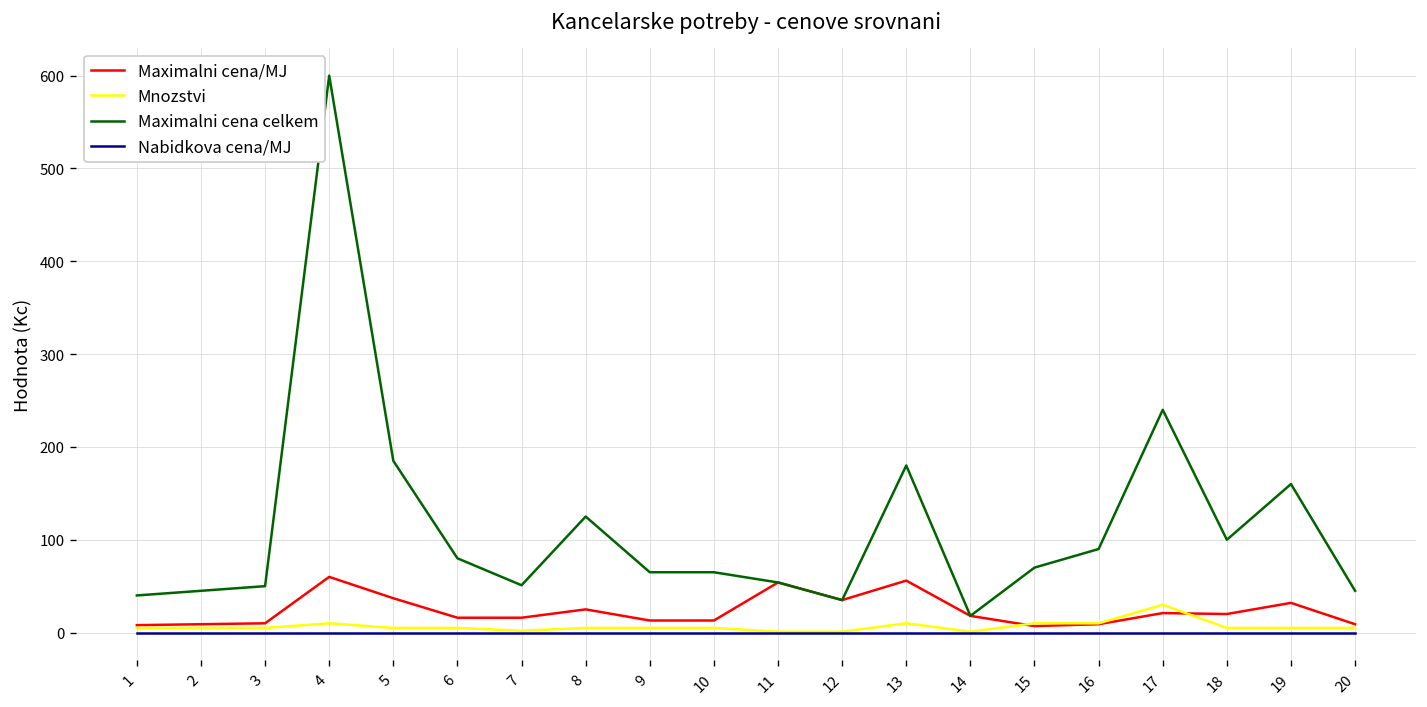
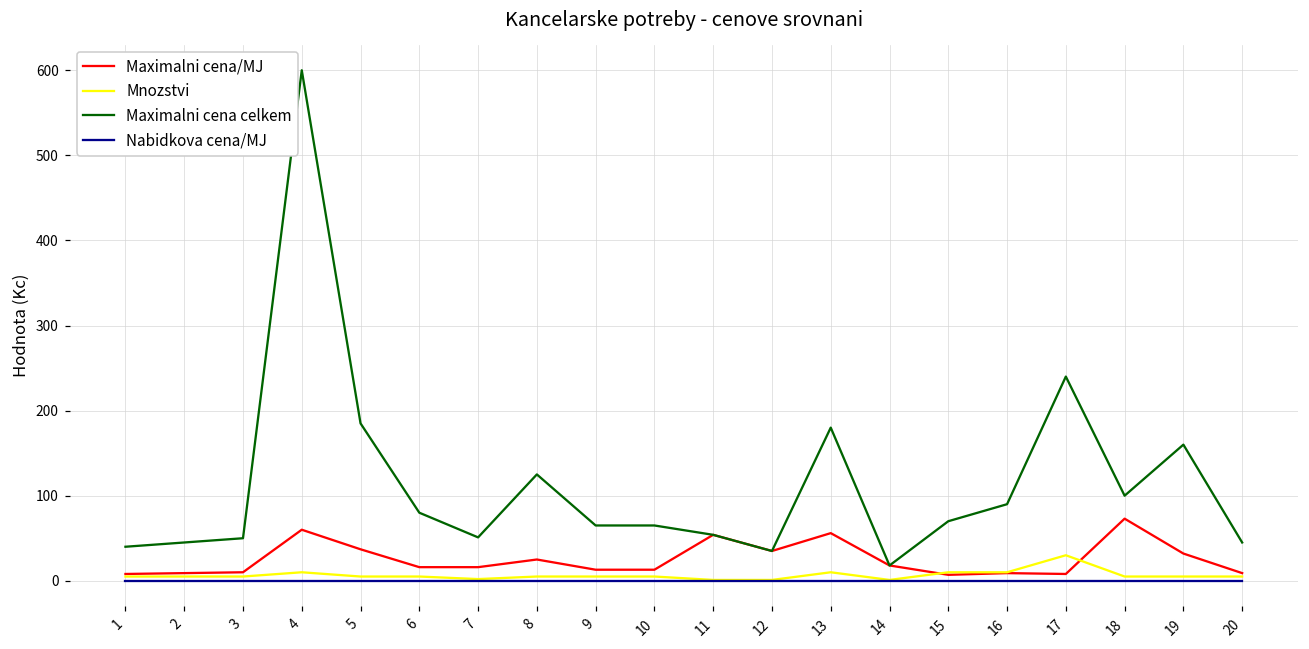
Maximalni cena/MJ, 17: 20 -> 10
Maximalni cena/MJ, 18: 20 -> 70
